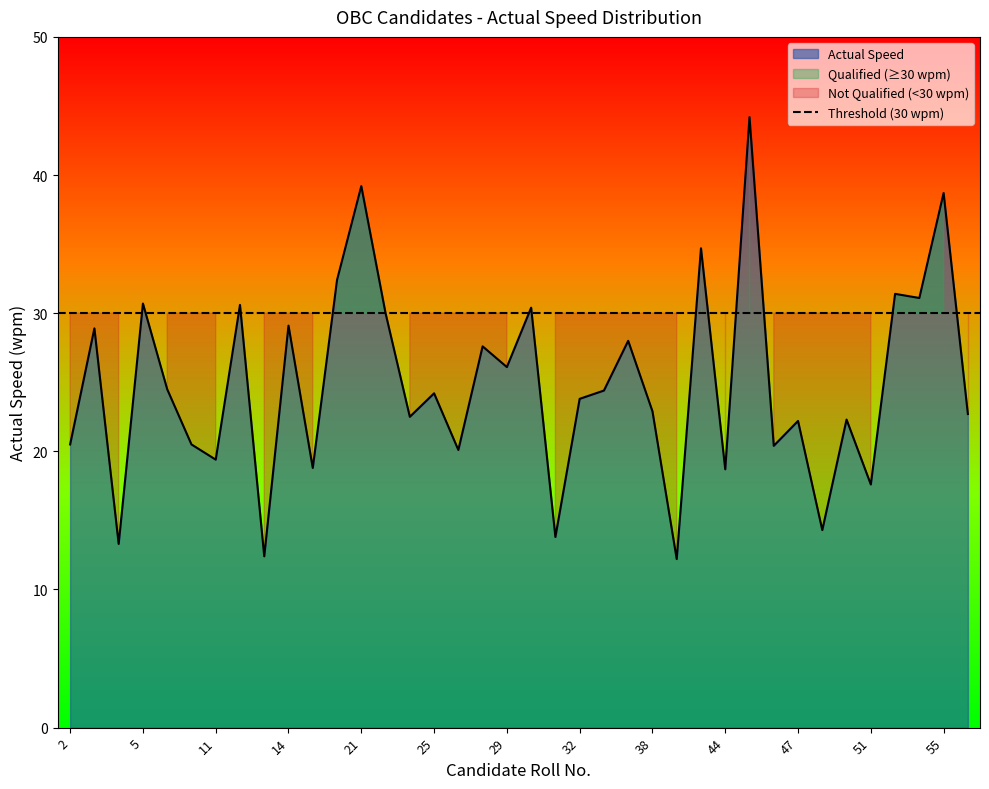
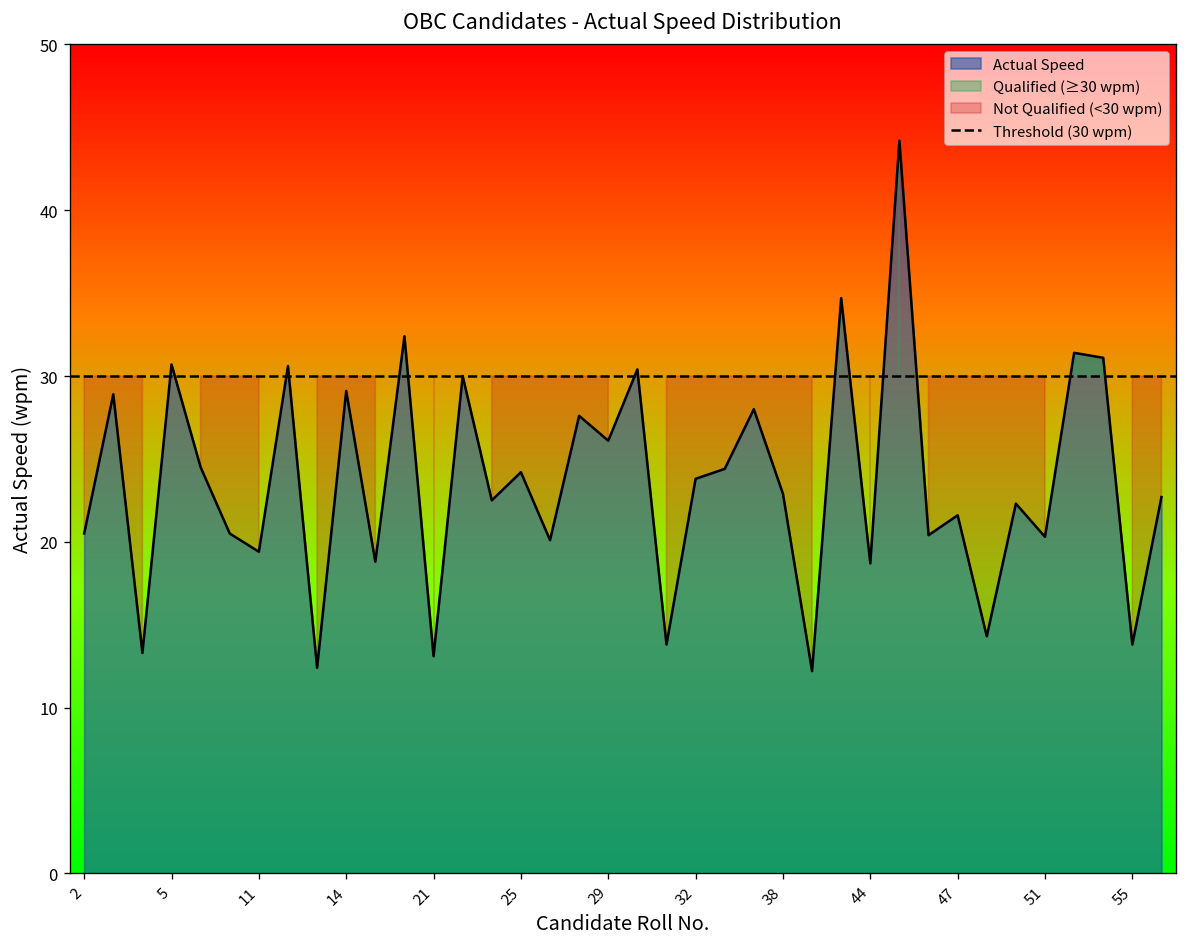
21: 39.2 -> 13.1
47: 22.2 -> 21.6
51: 17.6 -> 20.3
55: 38.7 -> 13.8
